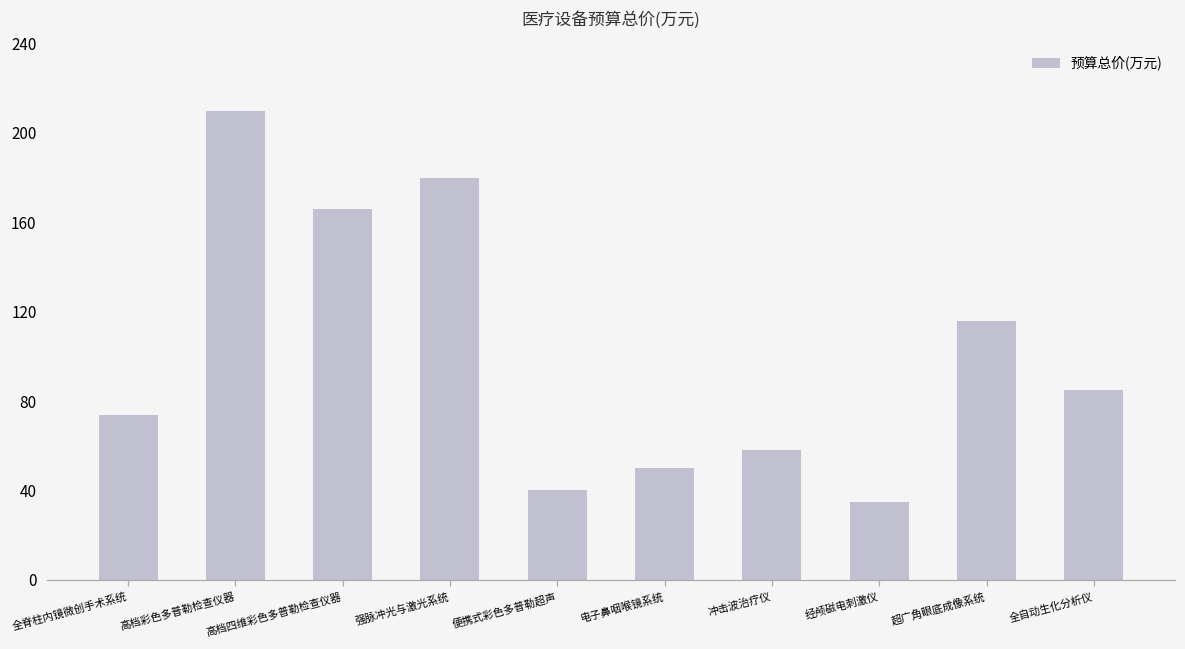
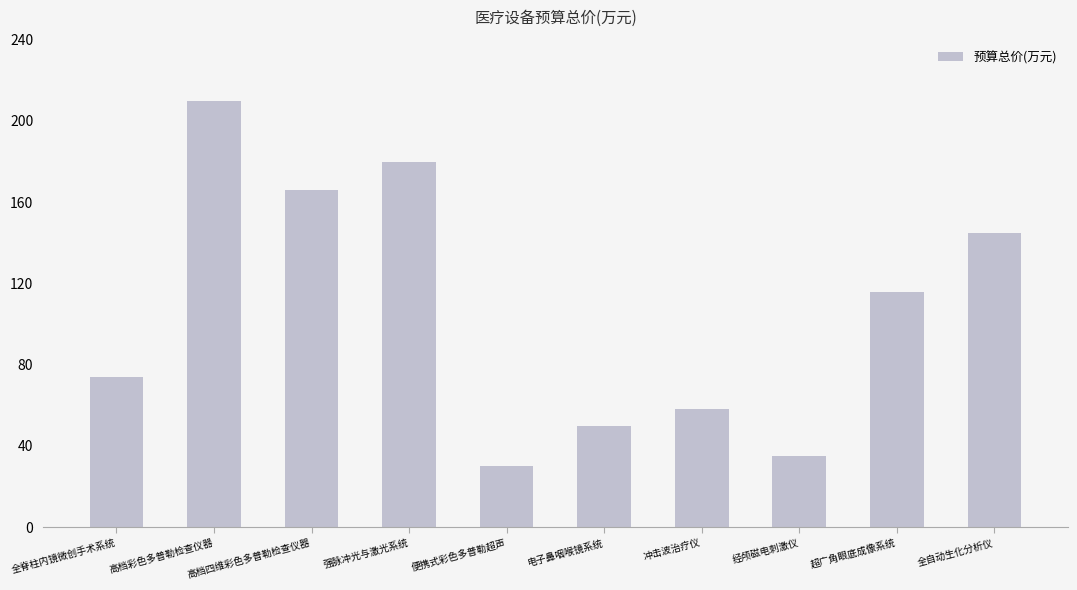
便携式彩色多普勒超声: 40 -> 30
全自动生化分析仪: 85 -> 145
